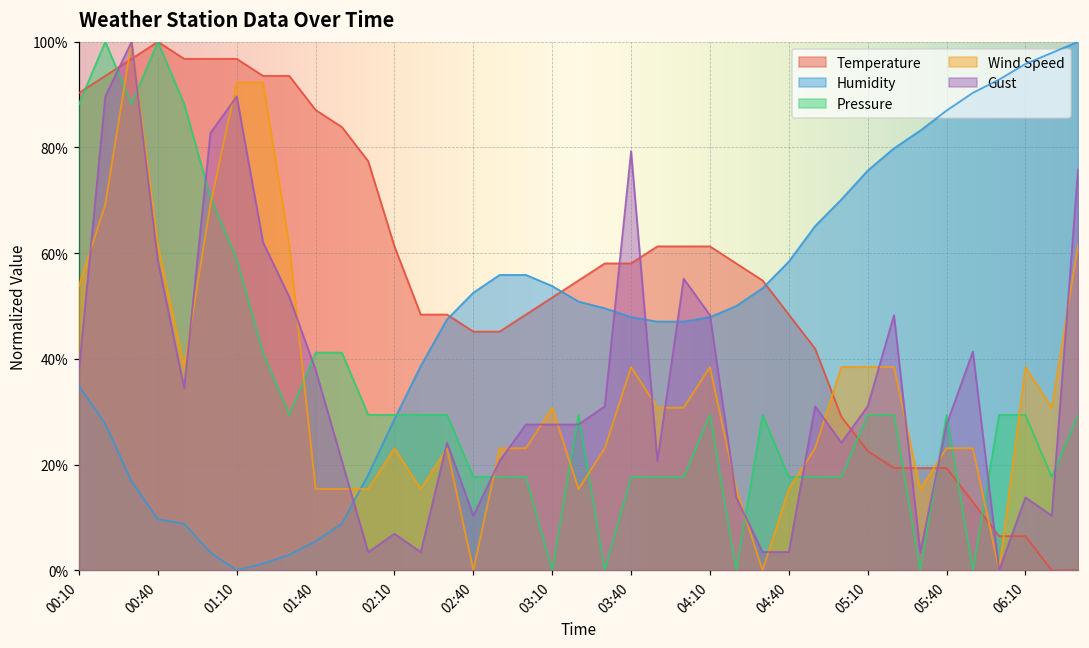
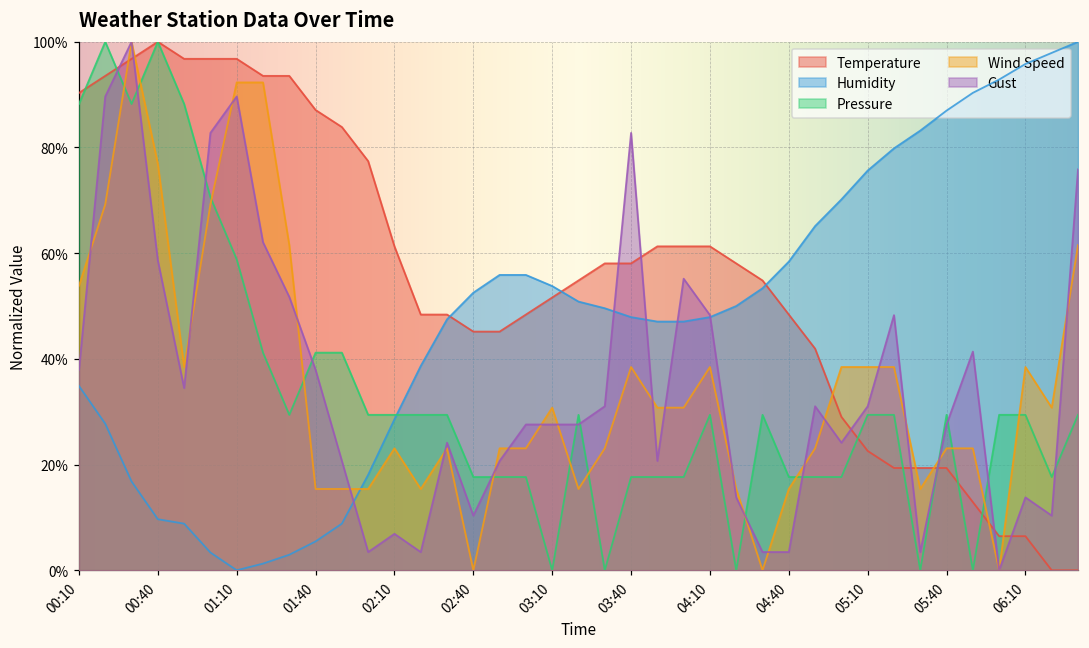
Wind Speed, 00:40: 62% -> 77%
Gust, 03:40: 79% -> 83%
